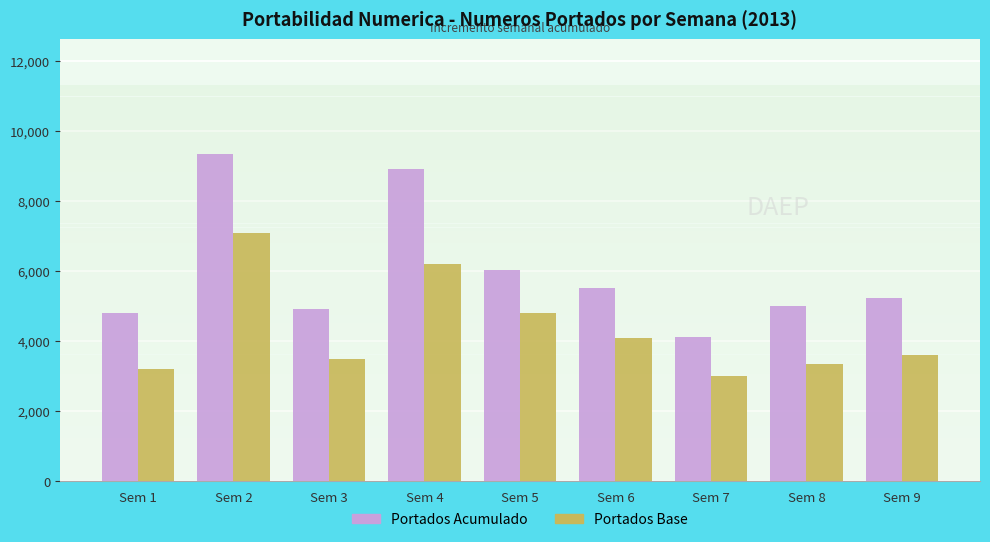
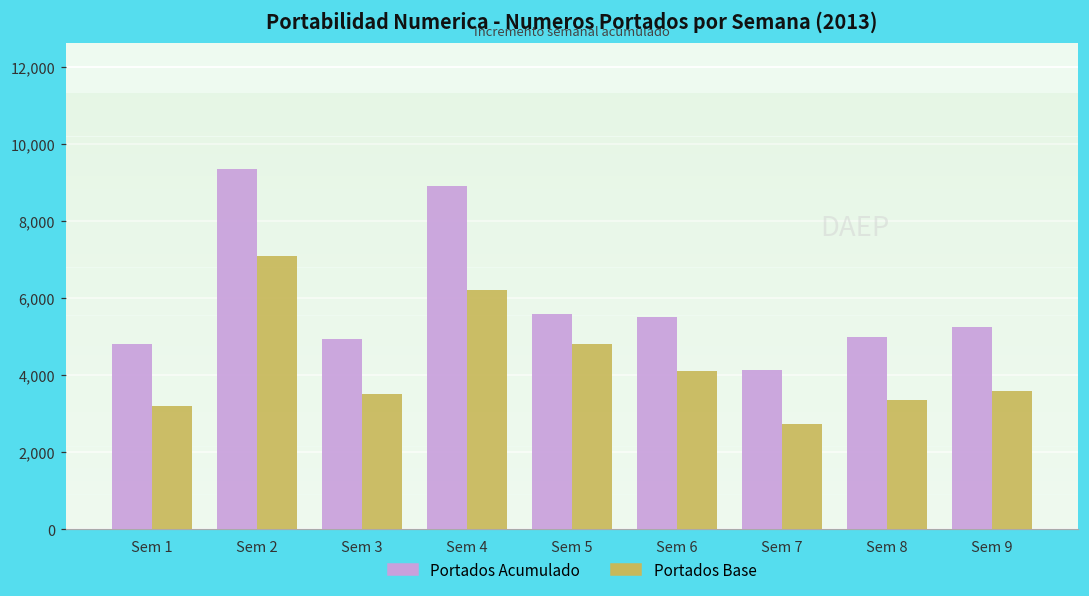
Portados Acumulado, Sem 5: 6,000 -> 5,600
Portados Base, Sem 7: 3,000 -> 2,700
